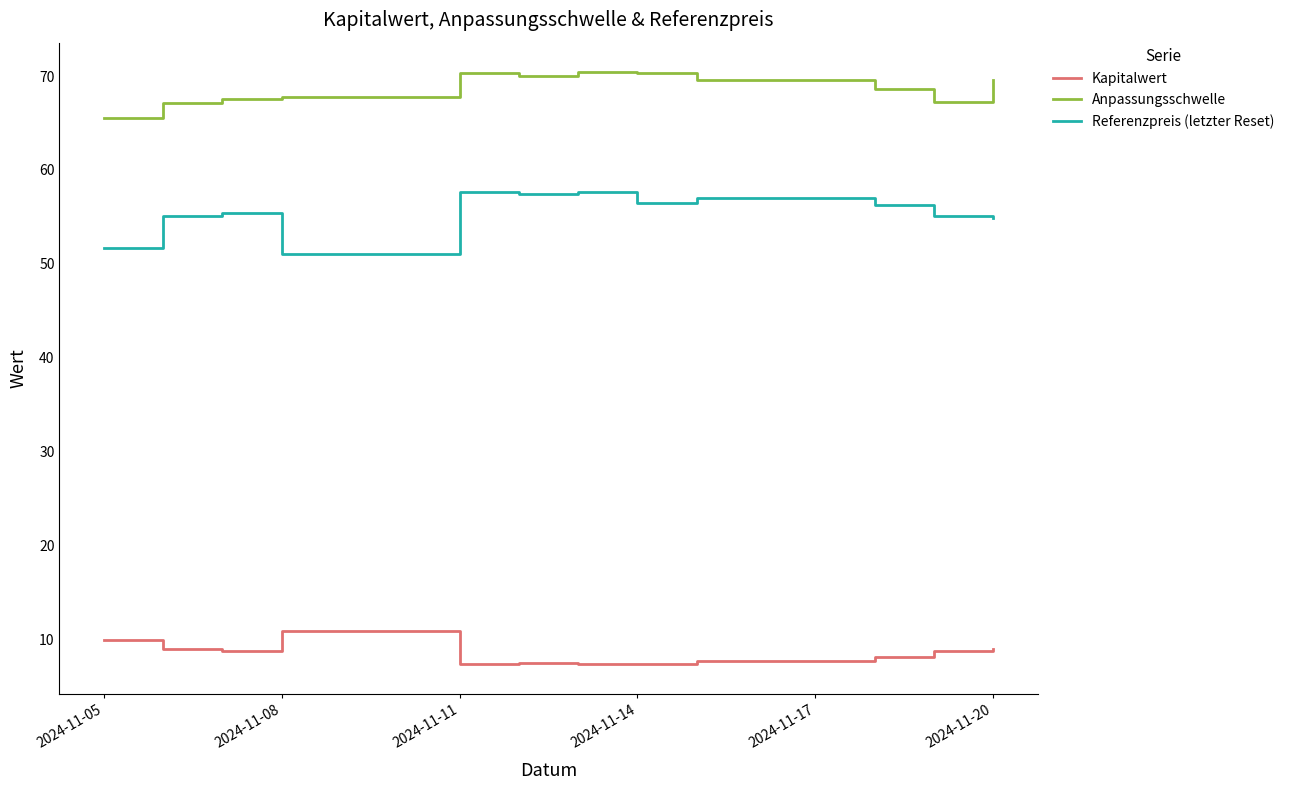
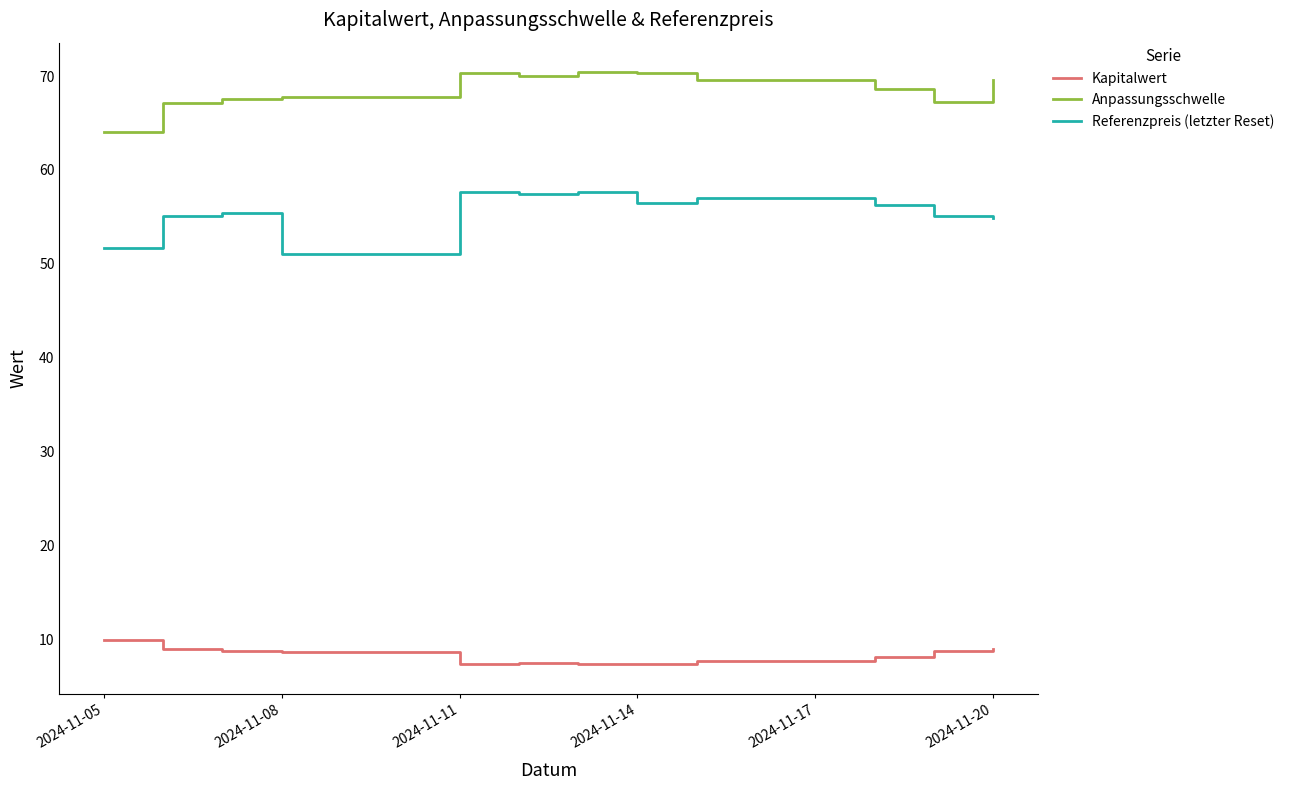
Anpassungsschwelle, 2024-11-05: 66 -> 64
Kapitalwert, 2024-11-08: 11 -> 9
